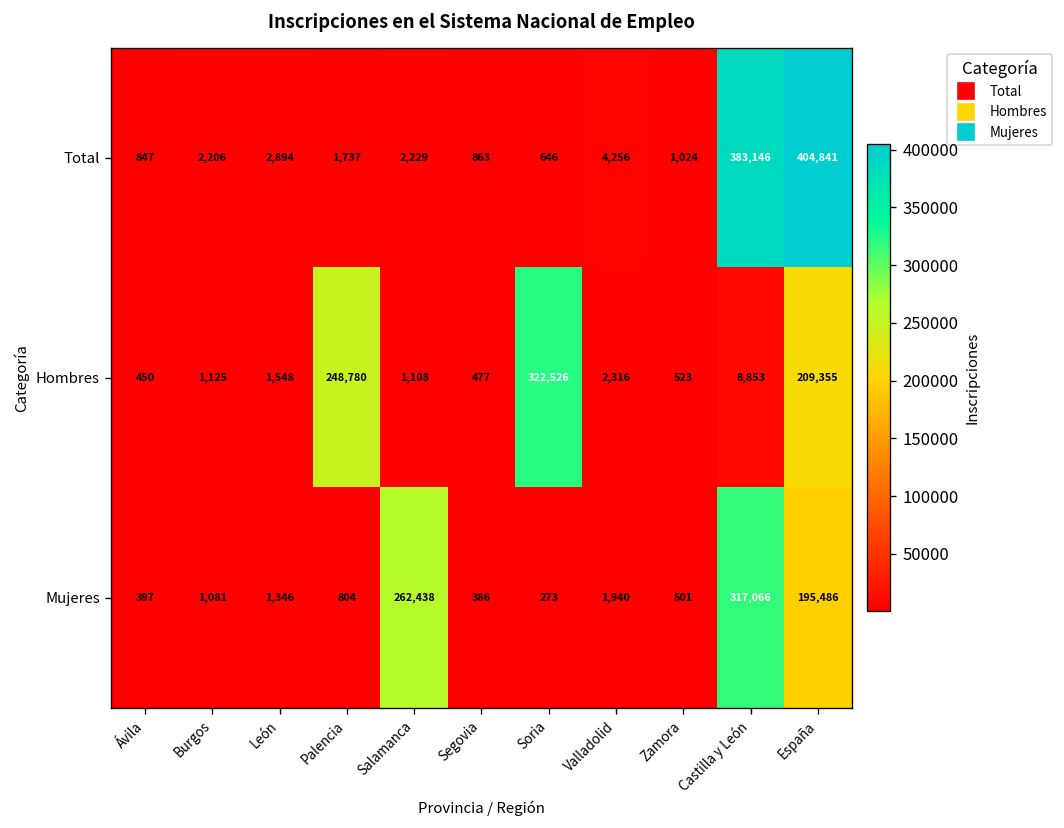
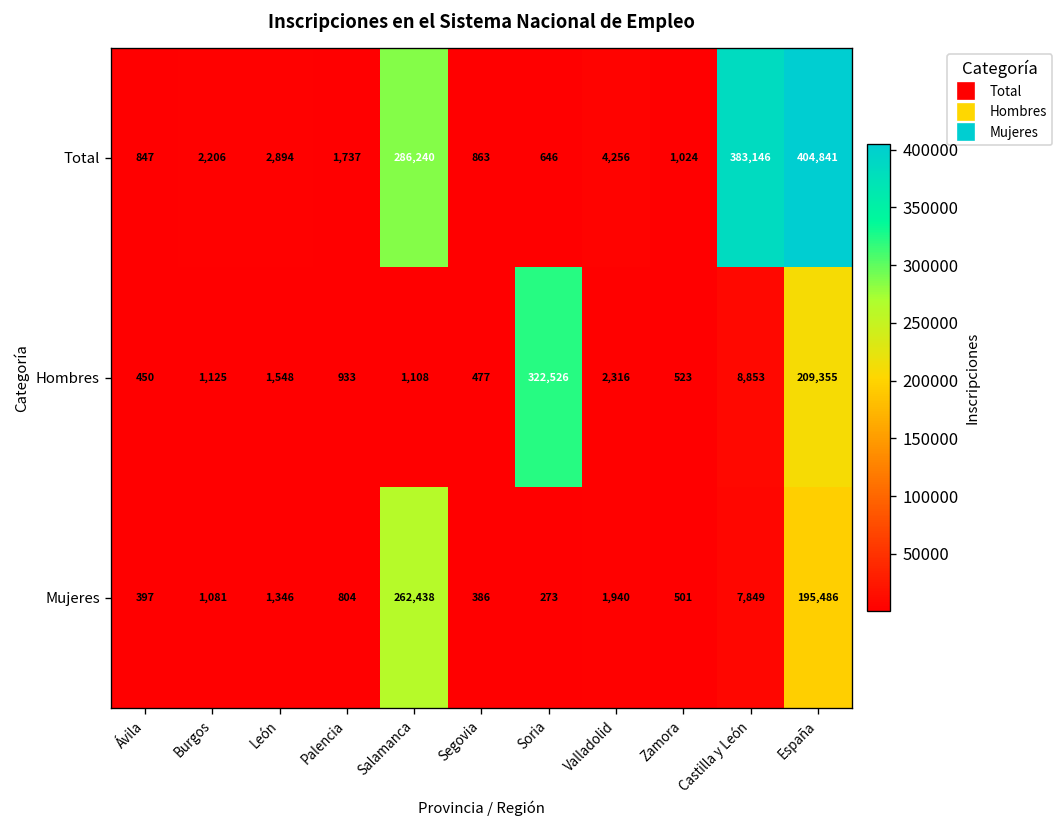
Total, Salamanca: 2,229 -> 286,240
Hombres, Palencia: 248,780 -> 933
Mujeres, Castilla y León: 317,066 -> 7,849
